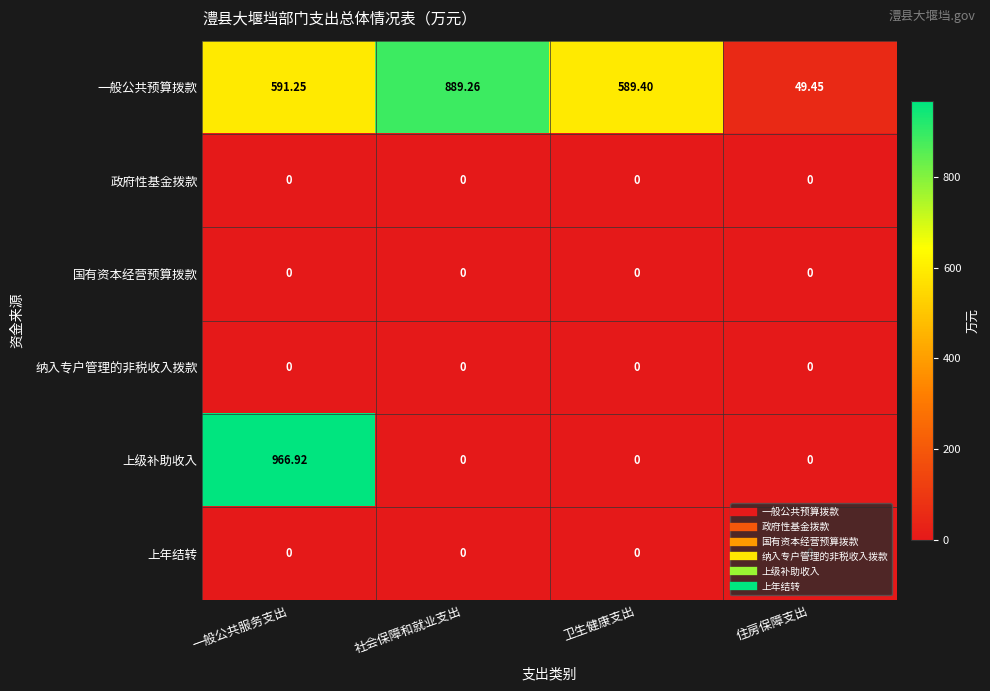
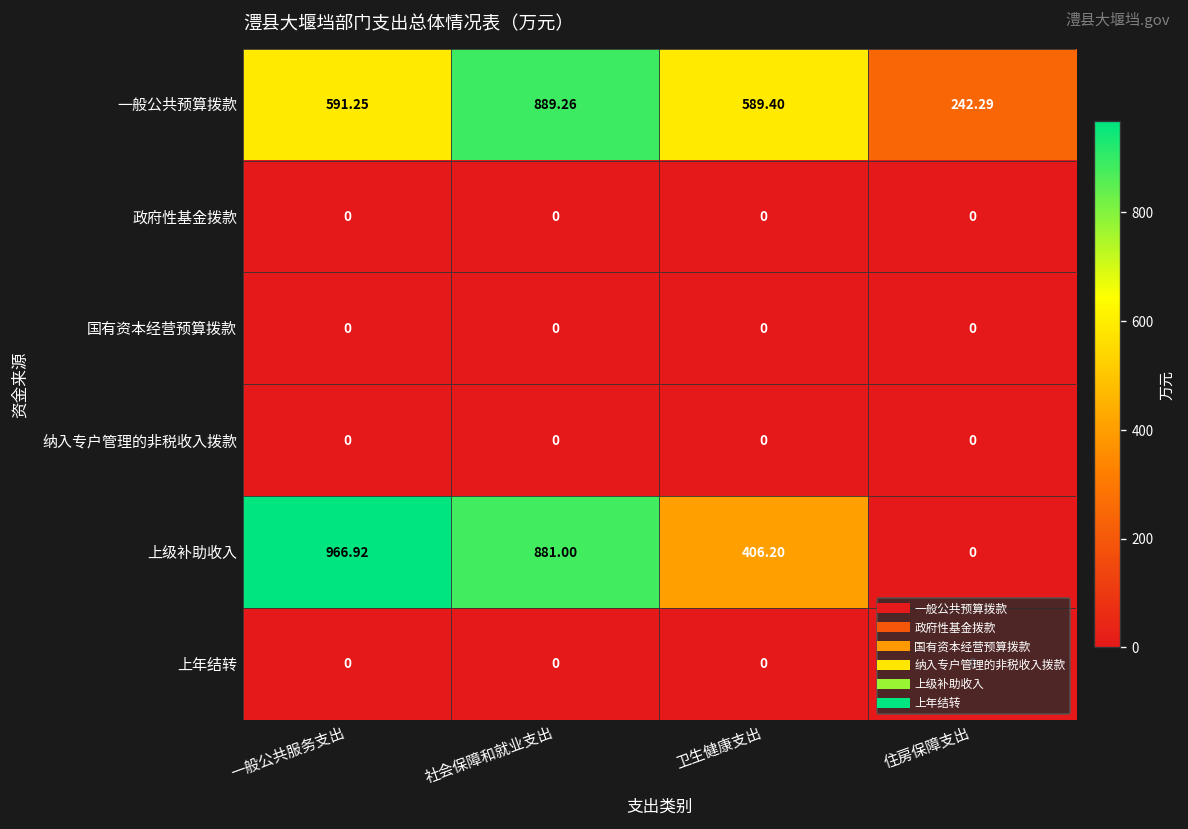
一般公共预算拨款, 住房保障支出: 49.45 -> 242.29
上级补助收入, 社会保障和就业支出: 0 -> 881.00
上级补助收入, 卫生健康支出: 0 -> 406.20
